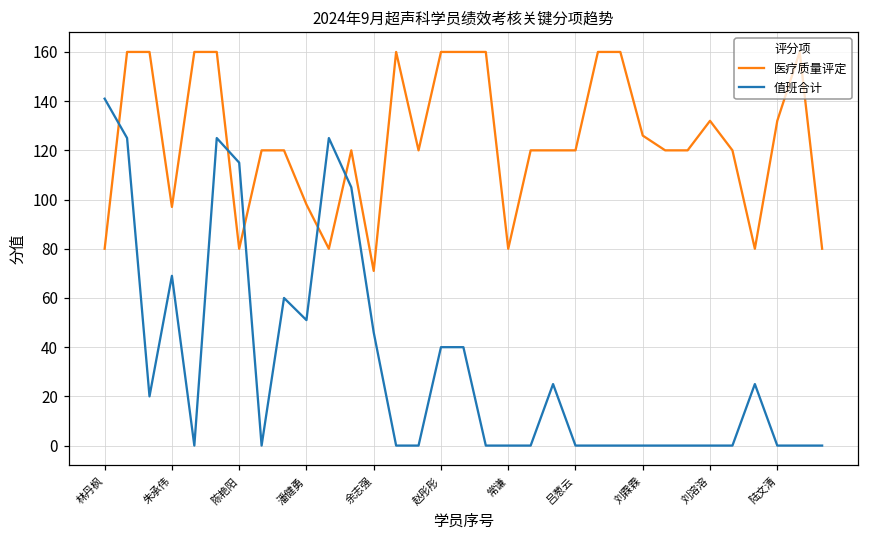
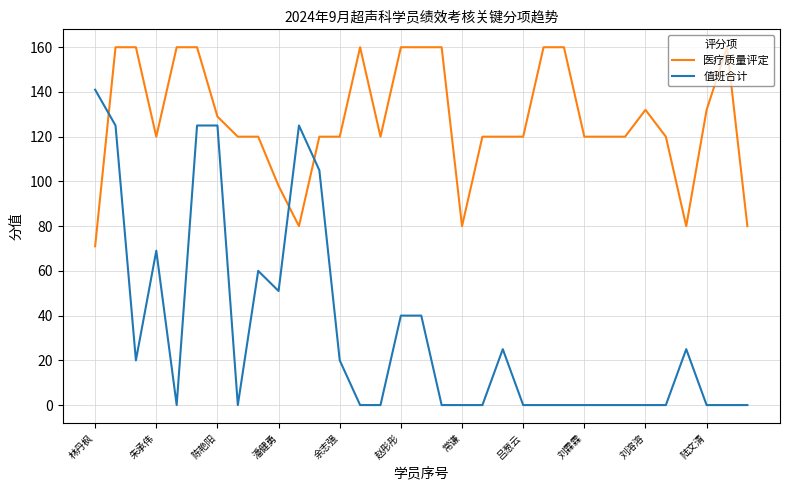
医疗质量评定, 林丹枫: 80 -> 71
医疗质量评定, 朱承伟: 97 -> 120
医疗质量评定, 陈艳阳: 80 -> 129
值班合计, 陈艳阳: 115 -> 125
医疗质量评定, 余志强: 71 -> 120
值班合计, 余志强: 46 -> 20
医疗质量评定, 刘霖霖: 126 -> 120
